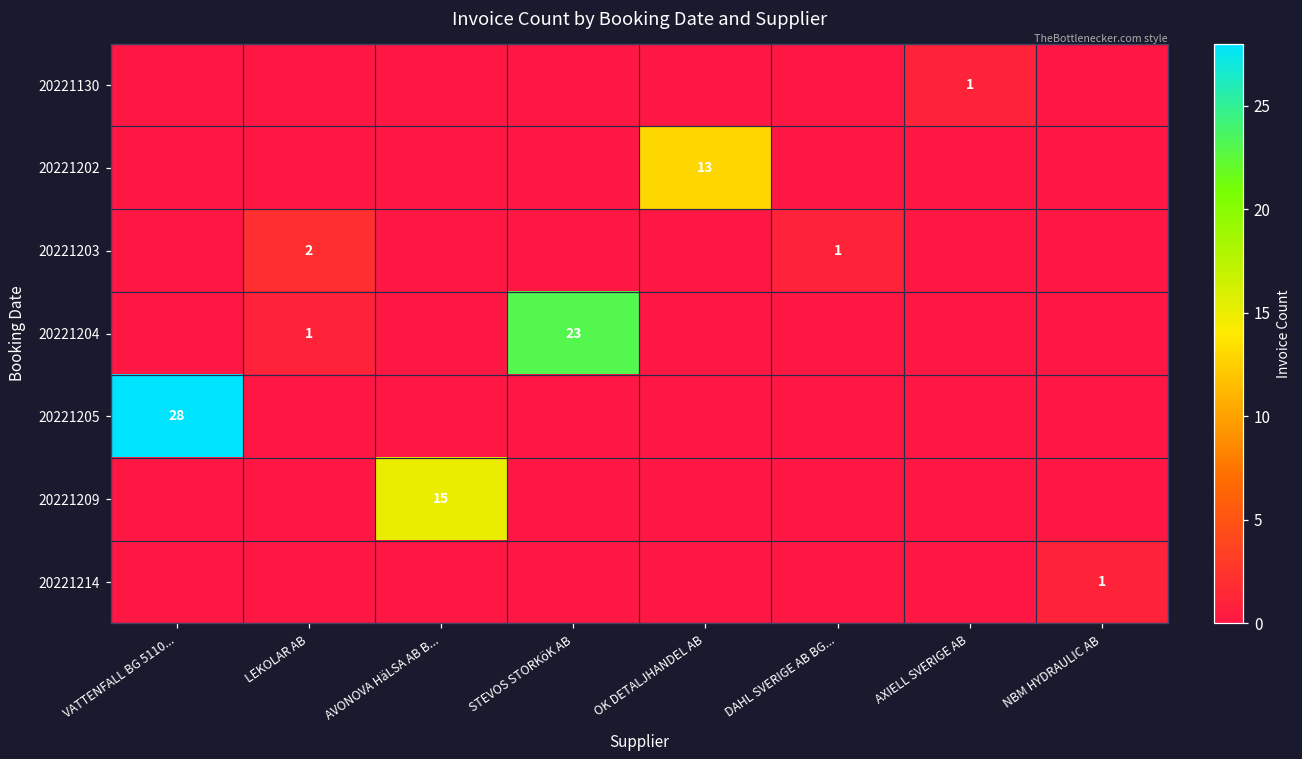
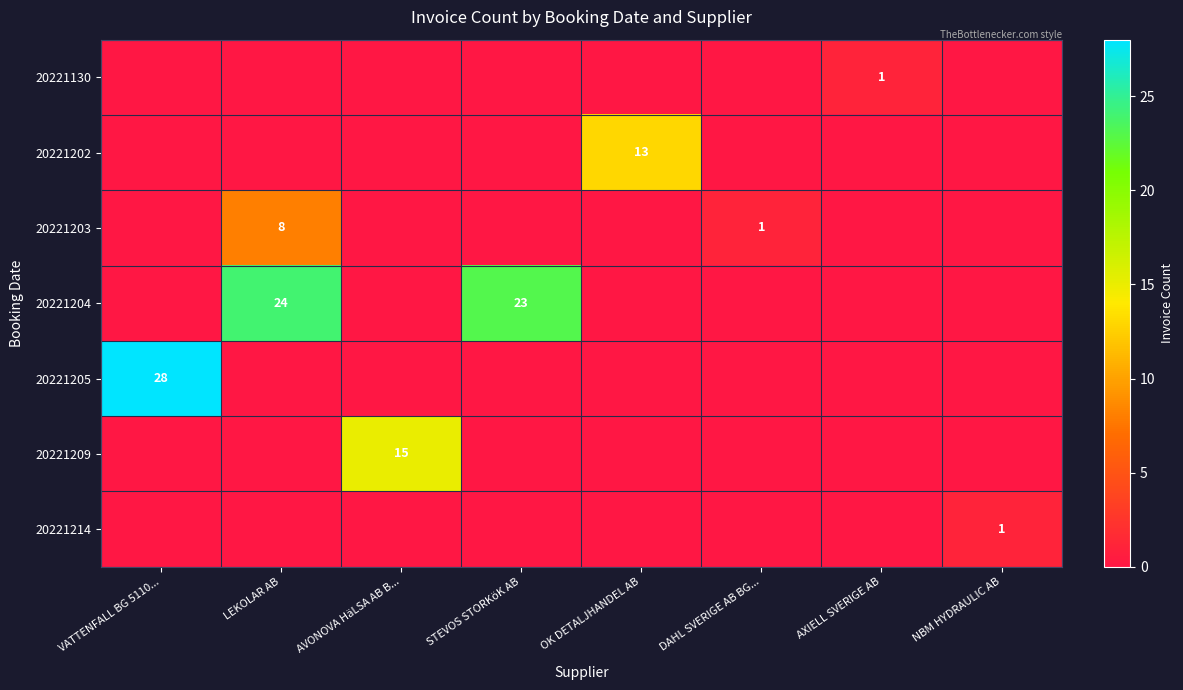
20221203, LEKOLAR AB: 2 -> 8
20221204, LEKOLAR AB: 1 -> 24
